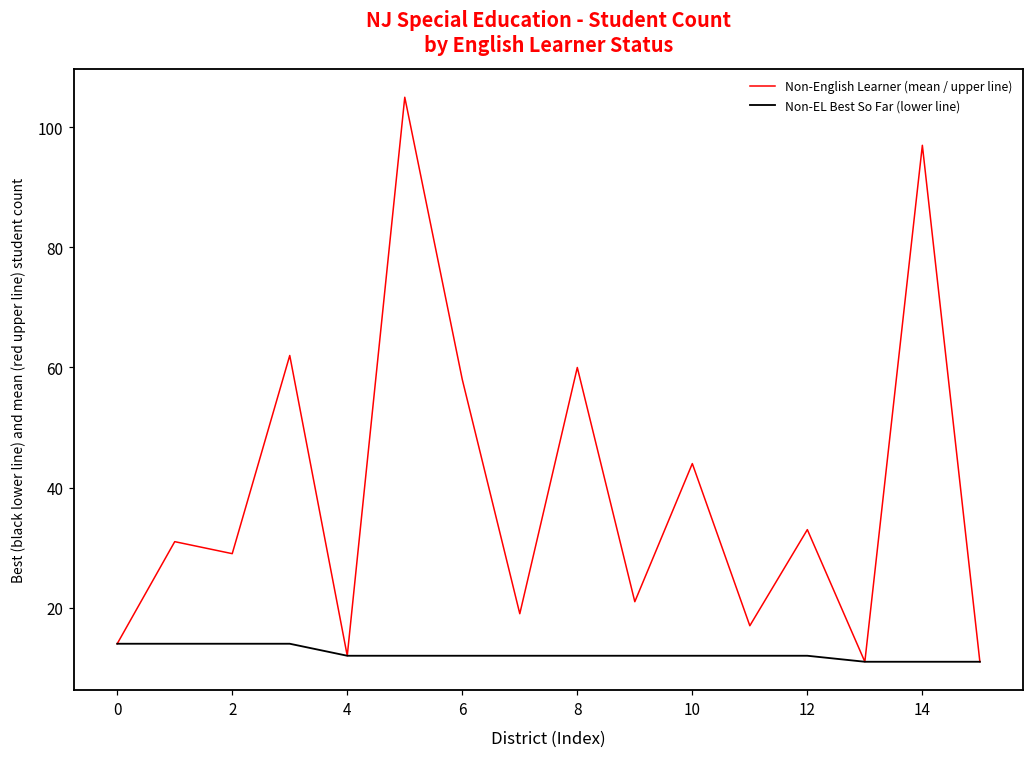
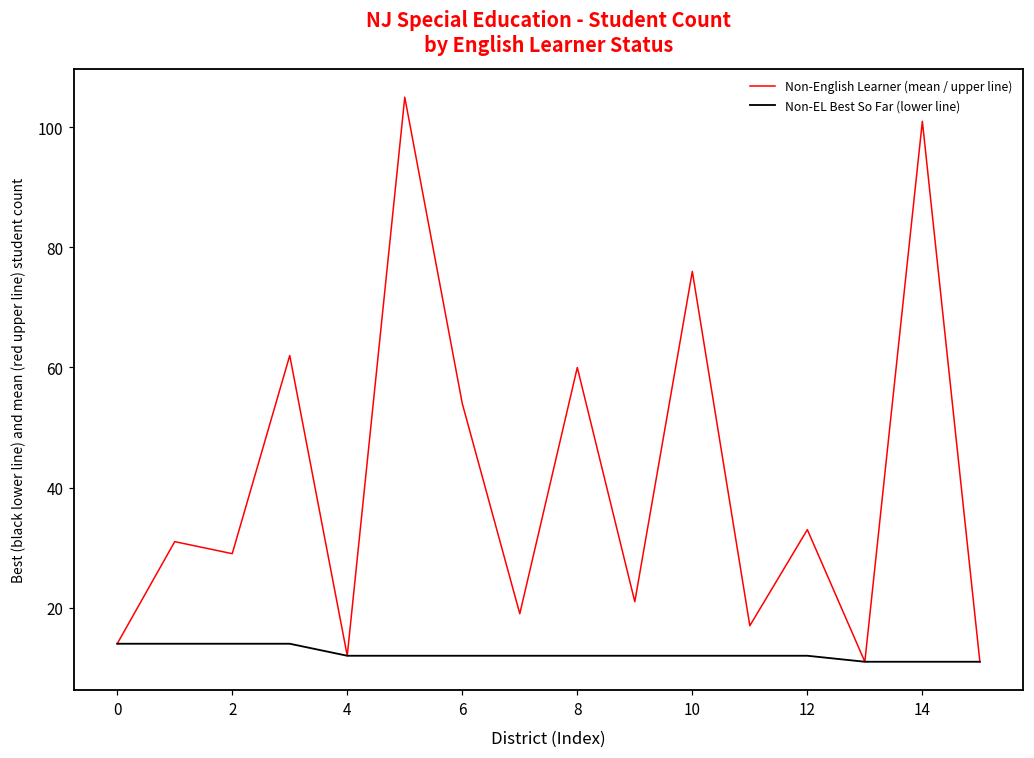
Non-English Learner (mean / upper line), 6: 58 -> 54
Non-English Learner (mean / upper line), 10: 44 -> 76
Non-English Learner (mean / upper line), 14: 97 -> 101
